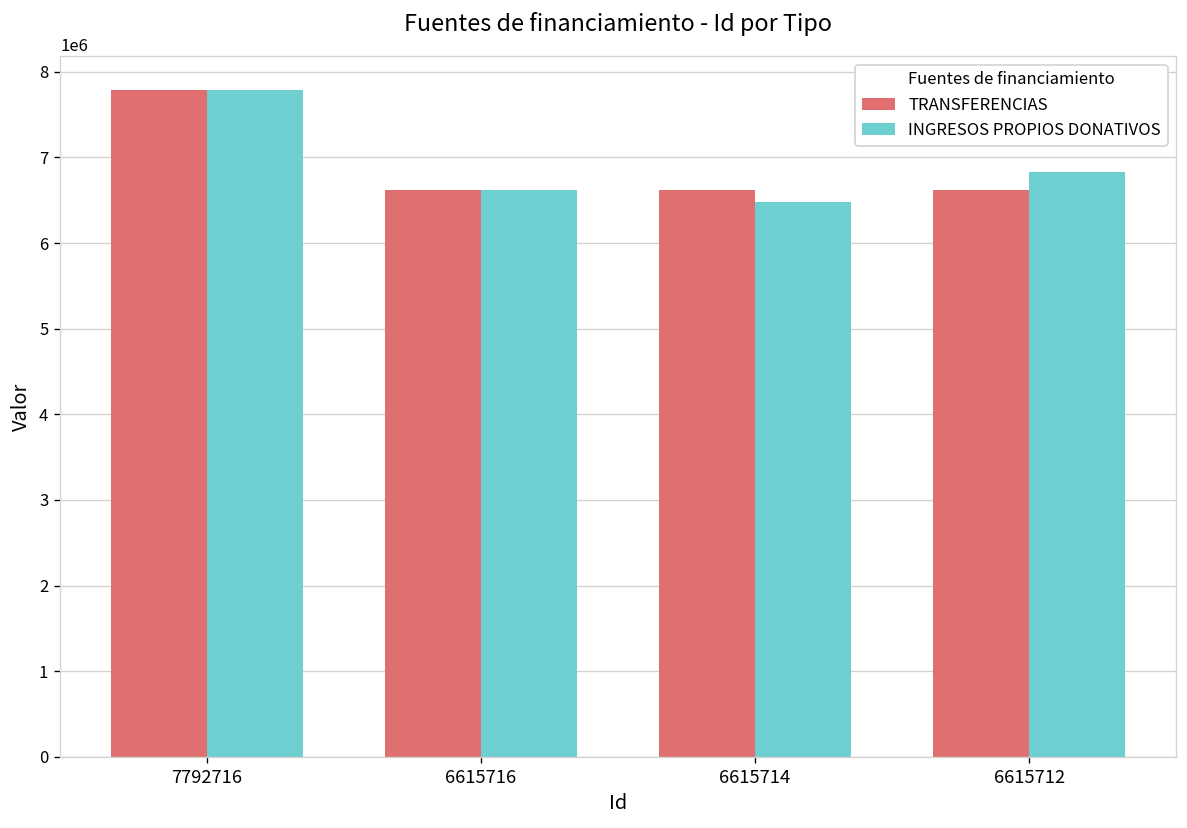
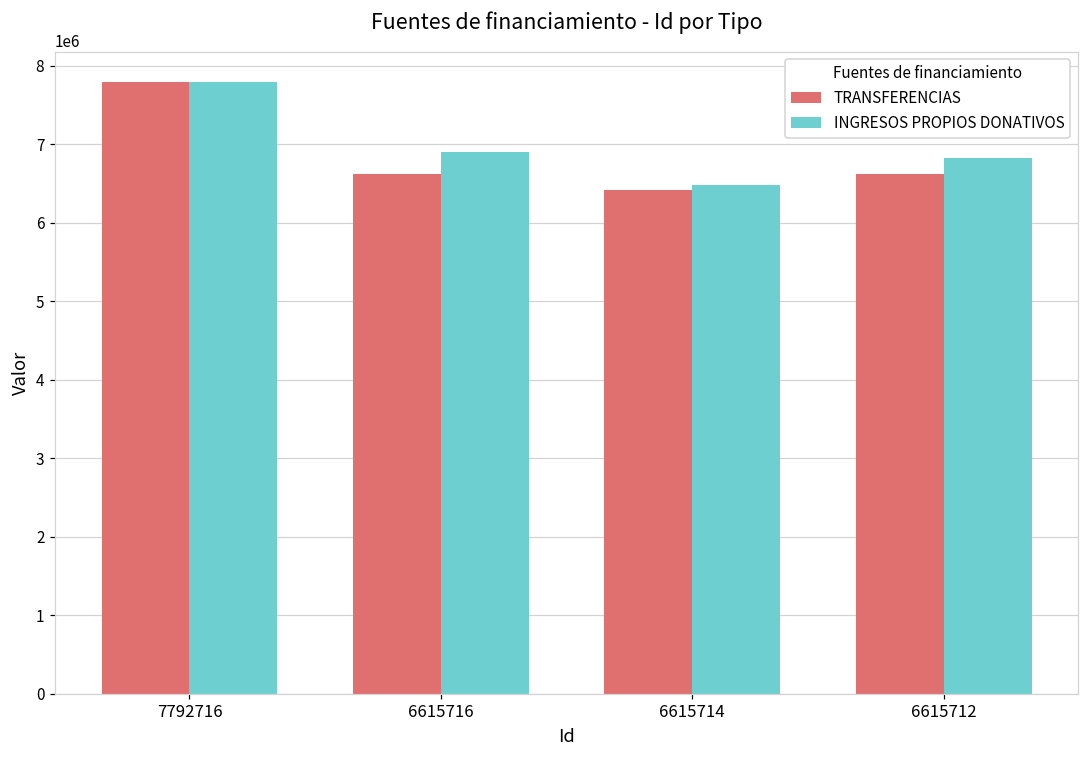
INGRESOS PROPIOS DONATIVOS, 6615716: 6600000 -> 6900000
TRANSFERENCIAS, 6615714: 6600000 -> 6400000
